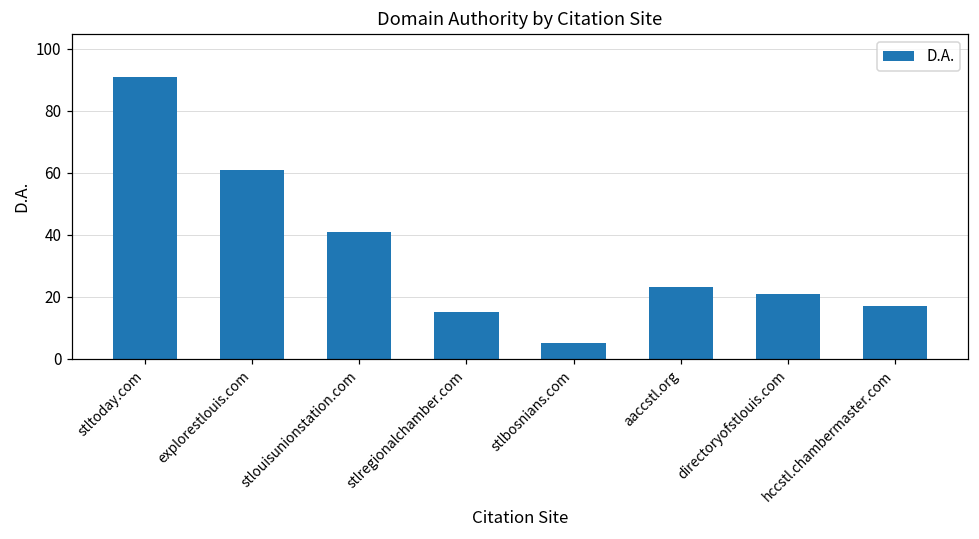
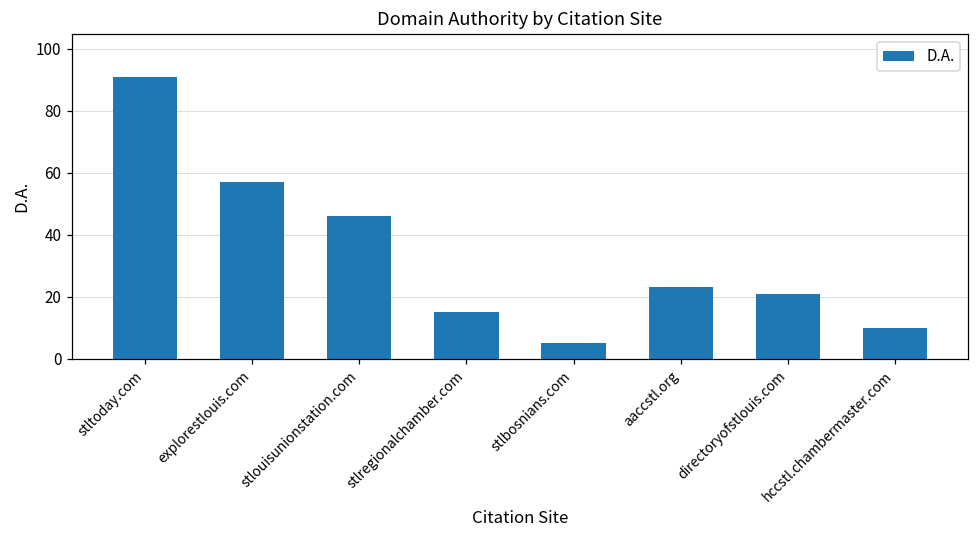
explorestlouis.com: 61 -> 57
stlouisunionstation.com: 41 -> 46
hccstl.chambermaster.com: 17 -> 10
